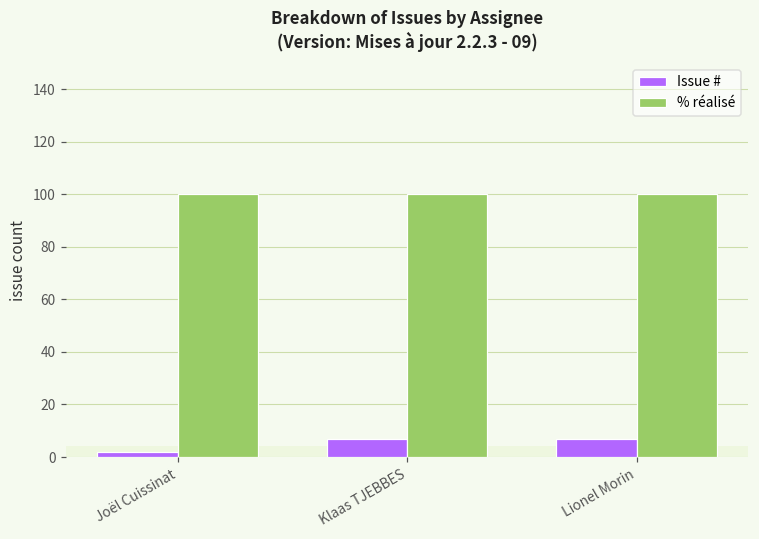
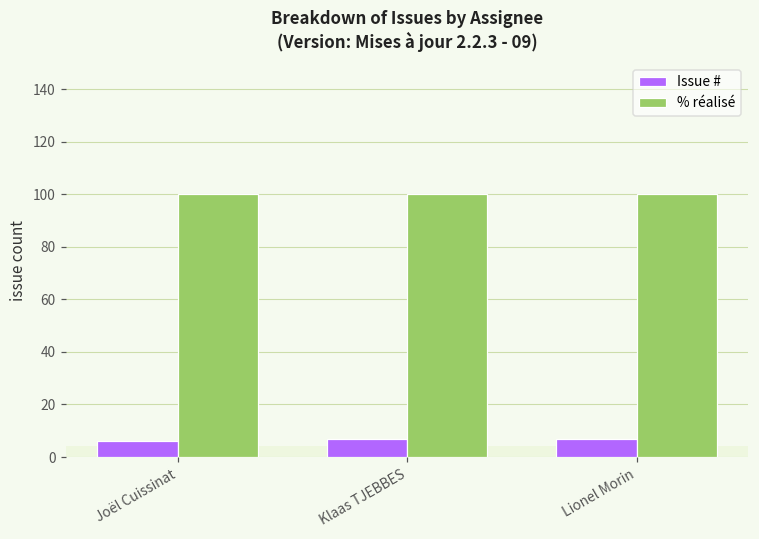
Issue #, Joël Cuissinat: 2 -> 6
